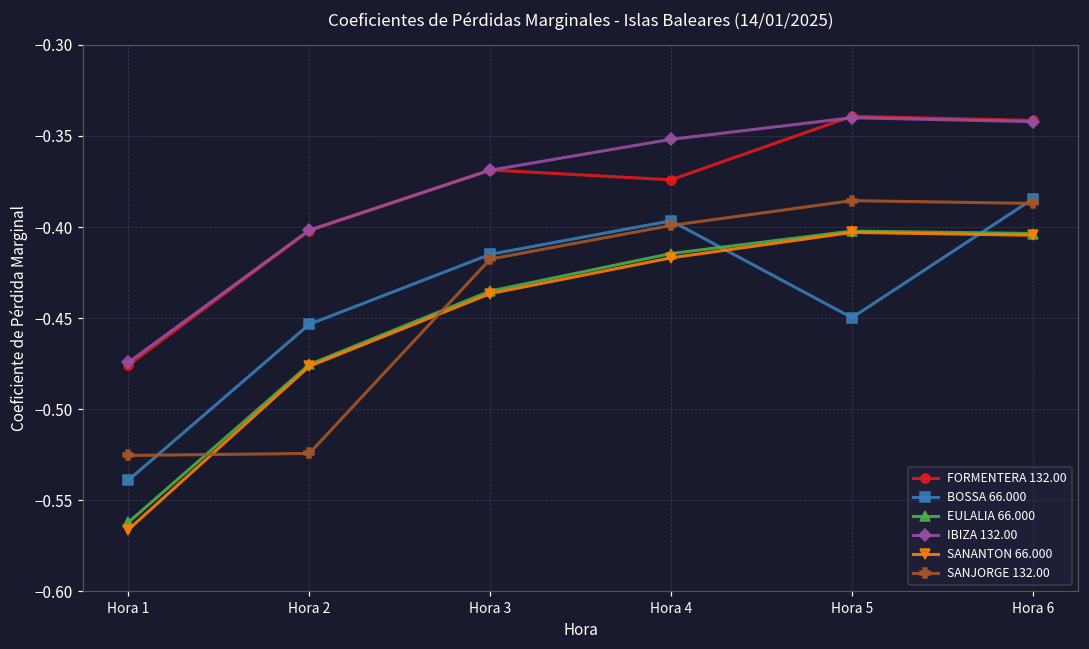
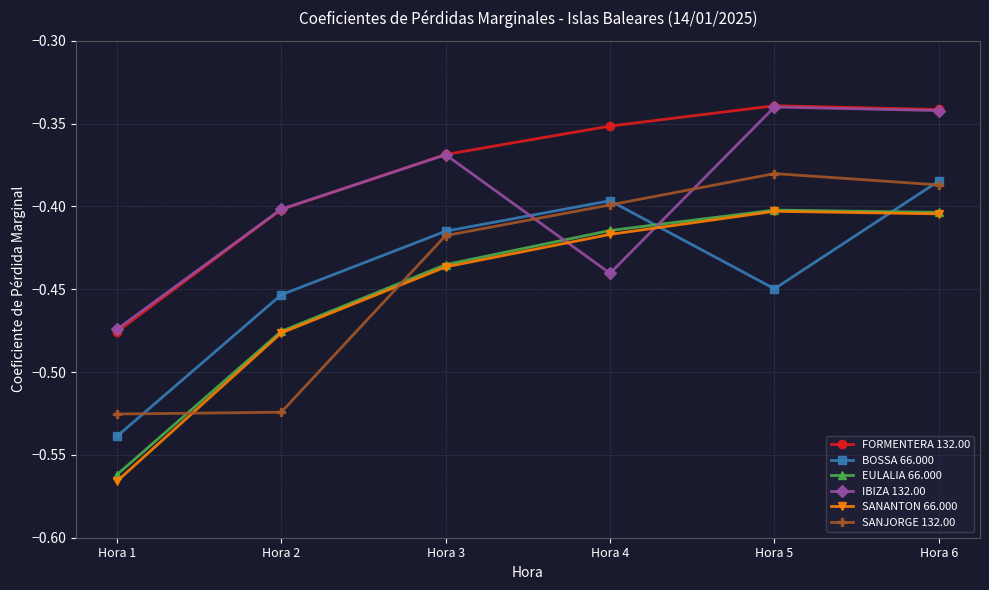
FORMENTERA 132.00, Hora 4: -0.374 -> -0.352
IBIZA 132.00, Hora 4: -0.352 -> -0.440
SANJORGE 132.00, Hora 5: -0.386 -> -0.380
